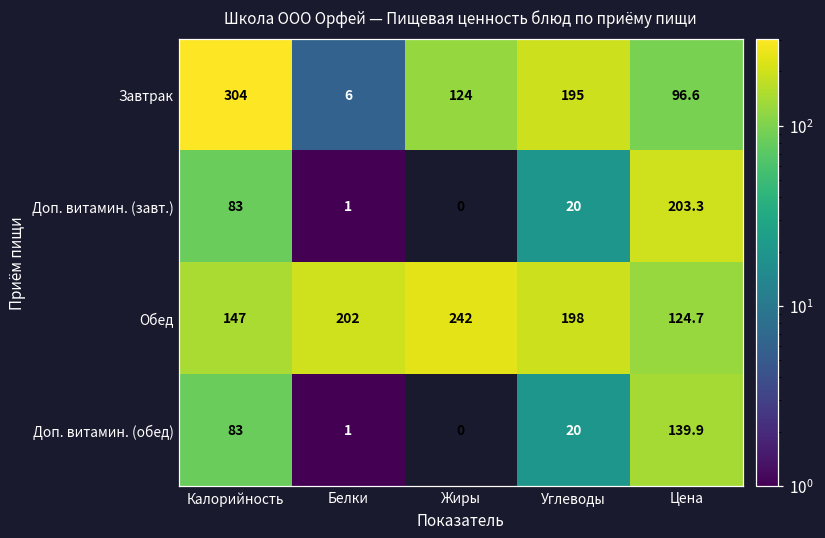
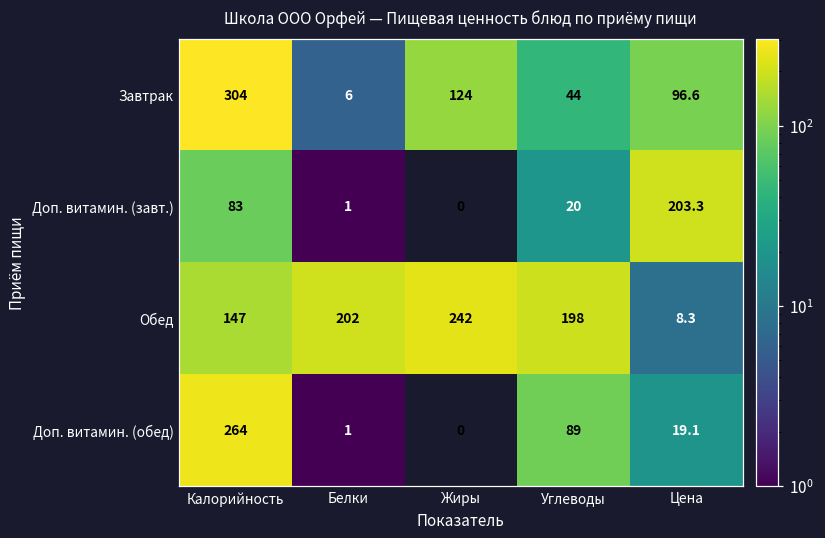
Завтрак, Углеводы: 195 -> 44
Обед, Цена: 124.7 -> 8.3
Доп. витамин. (обед), Калорийность: 83 -> 264
Доп. витамин. (обед), Углеводы: 20 -> 89
Доп. витамин. (обед), Цена: 139.9 -> 19.1
